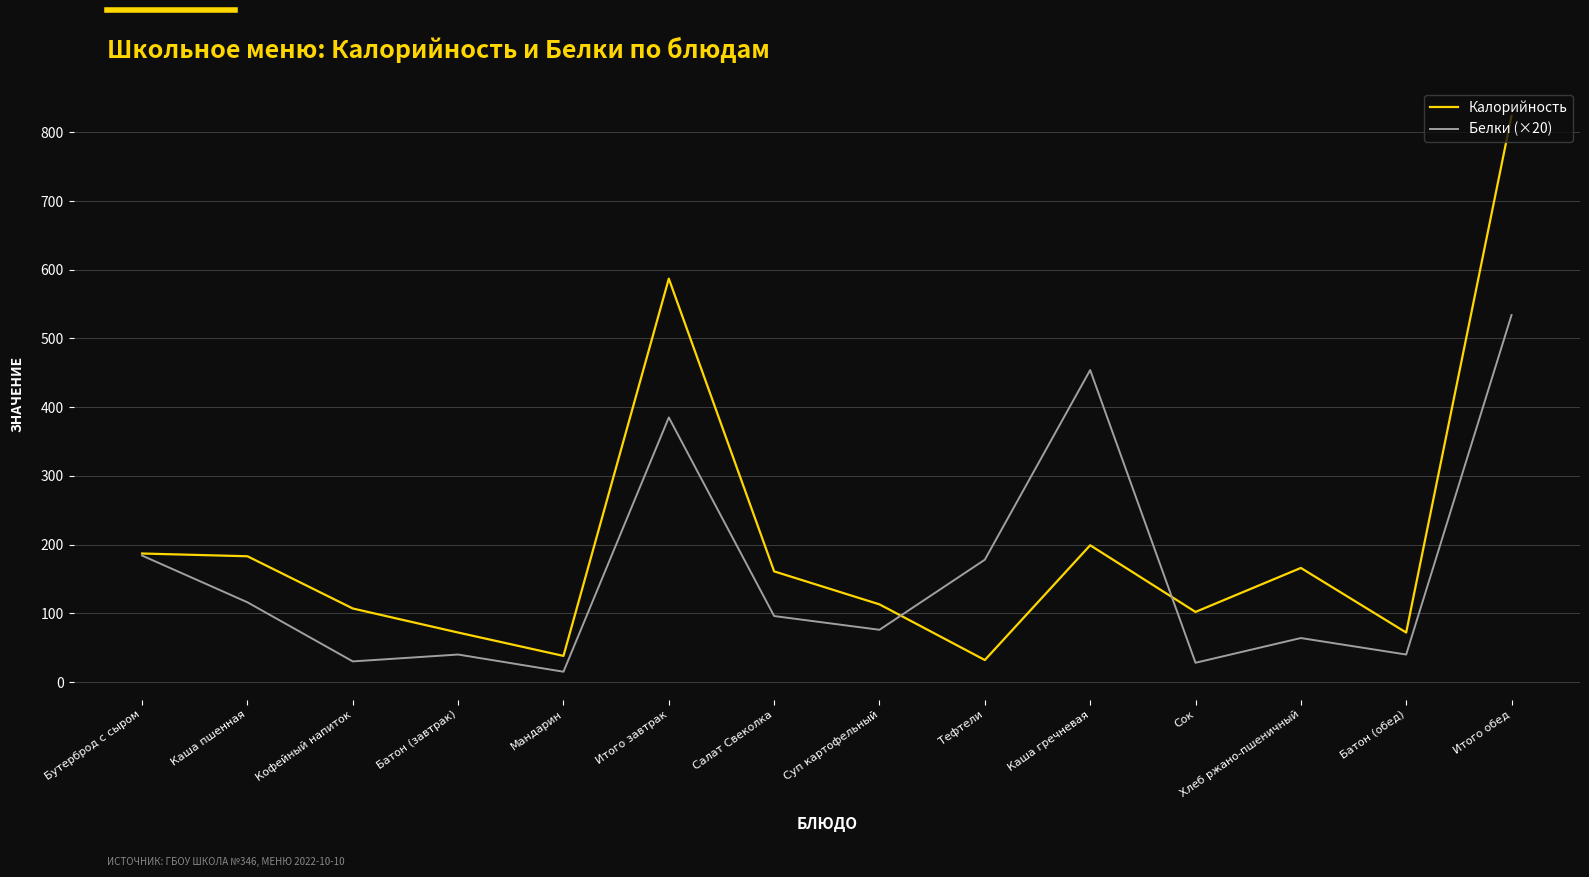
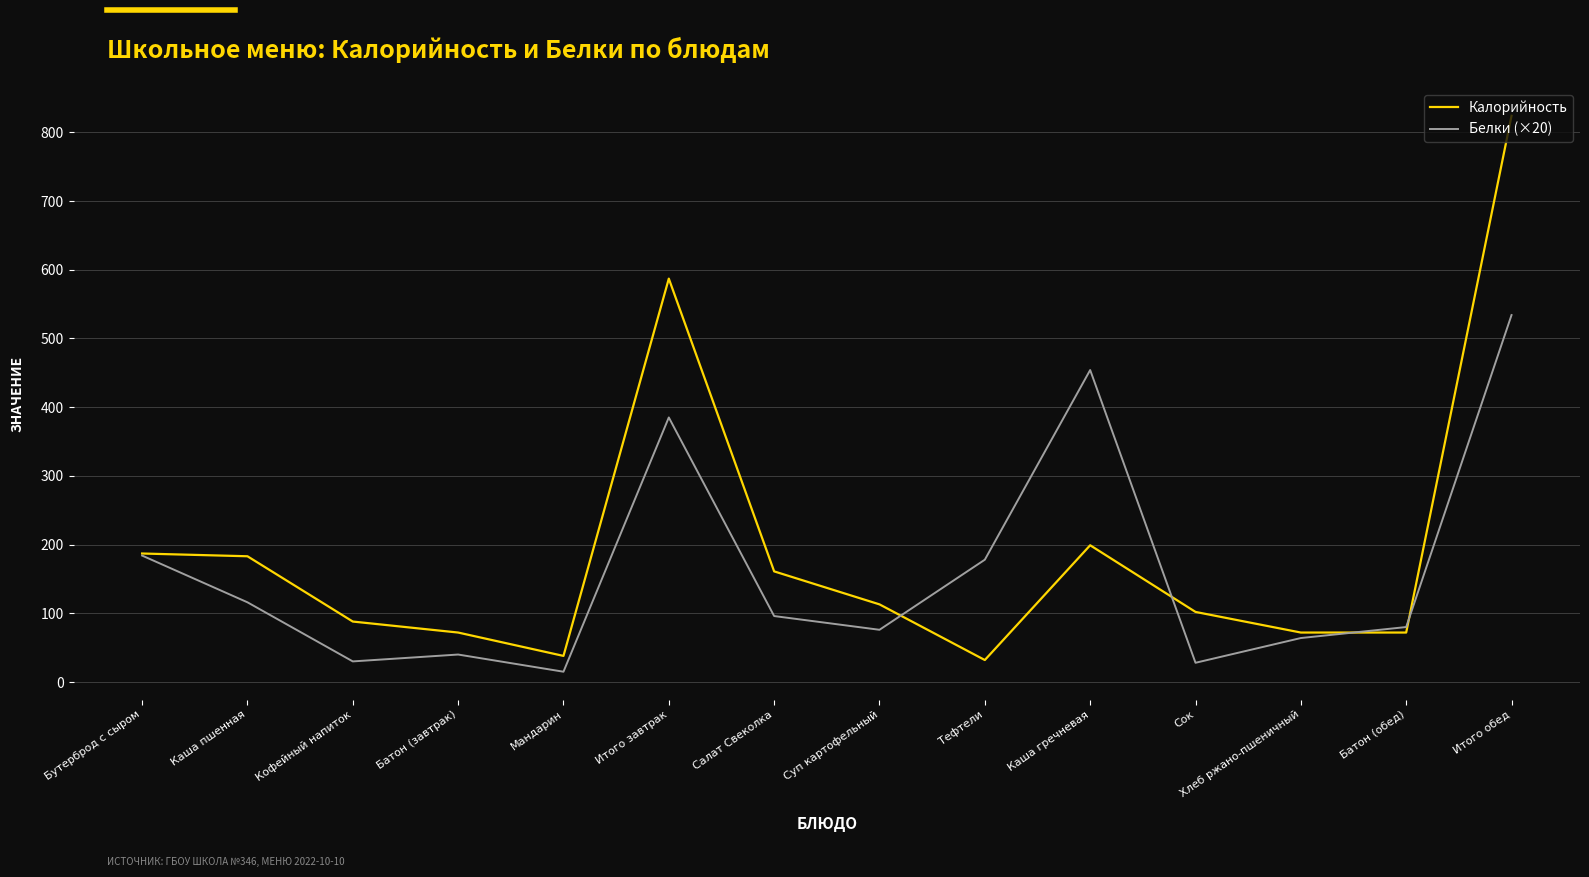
Калорийность, Кофейный напиток: 110 -> 90
Калорийность, Хлеб ржано-пшеничный: 170 -> 70
Белки (×20), Батон (обед): 40 -> 80
